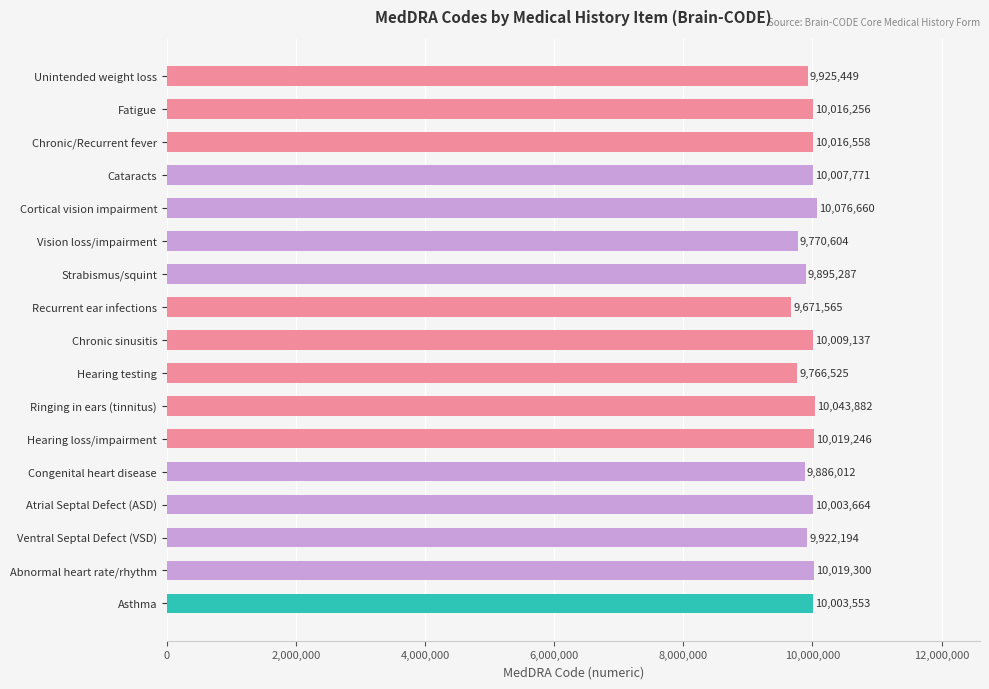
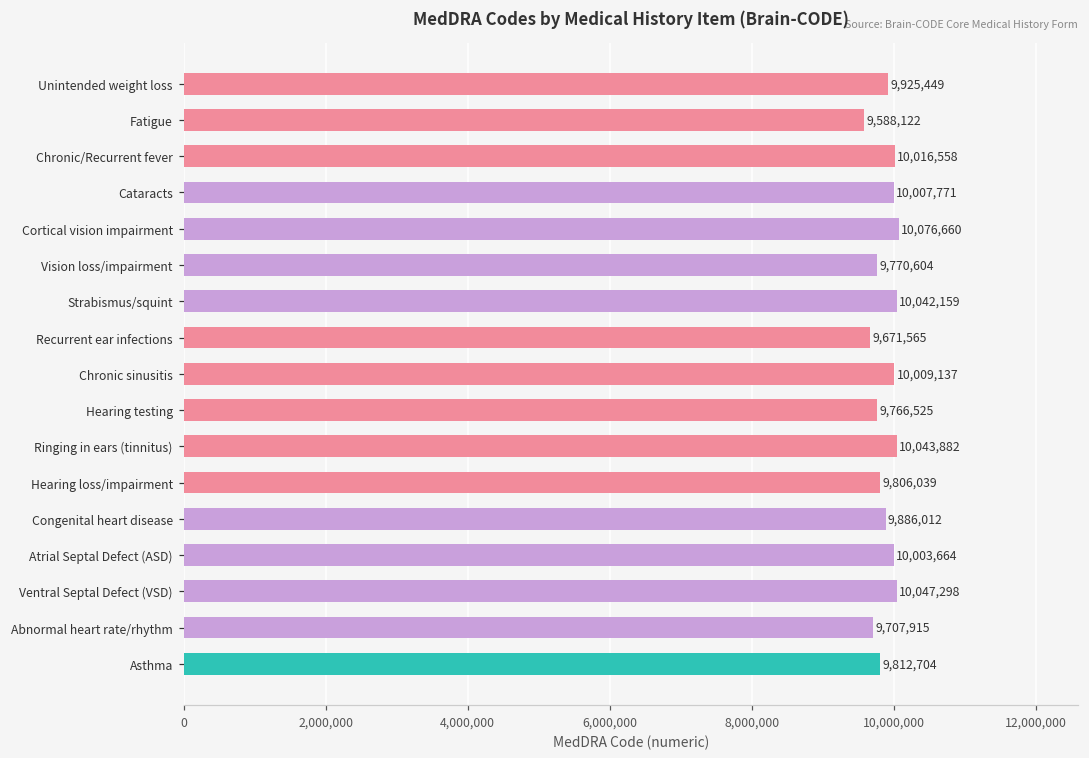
Fatigue: 10,016,256 -> 9,588,122
Strabismus/squint: 9,895,287 -> 10,042,159
Hearing loss/impairment: 10,019,246 -> 9,806,039
Ventral Septal Defect (VSD): 9,922,194 -> 10,047,298
Abnormal heart rate/rhythm: 10,019,300 -> 9,707,915
Asthma: 10,003,553 -> 9,812,704
